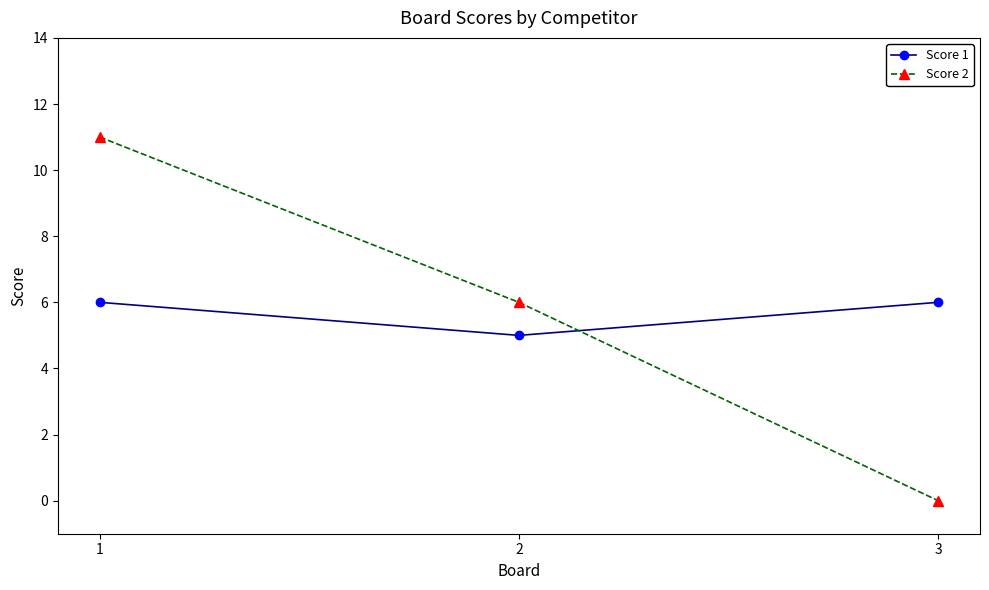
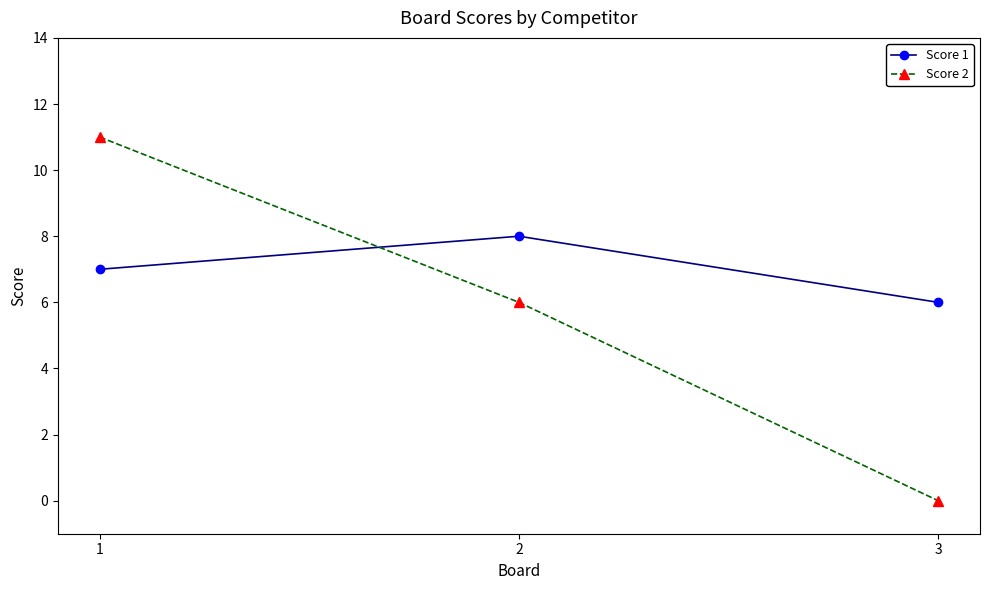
Score 1, 1: 6 -> 7
Score 1, 2: 5 -> 8
